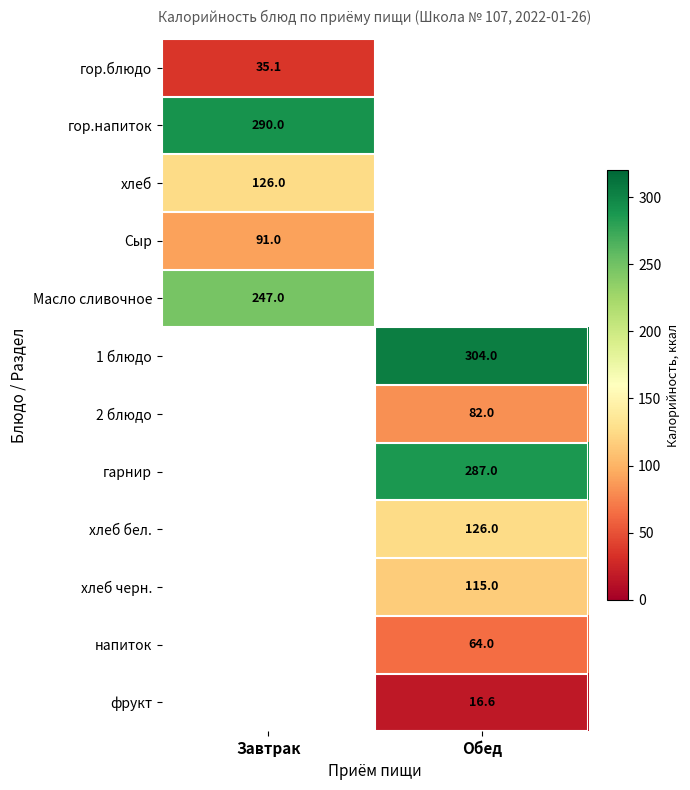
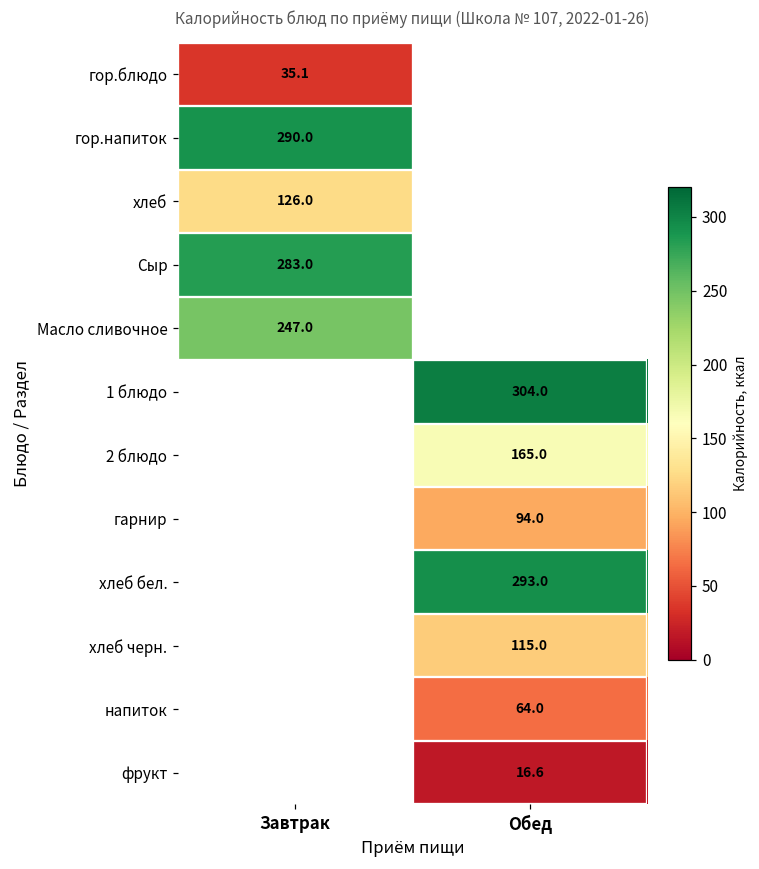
Сыр, Завтрак: 91.0 -> 283.0
2 блюдо, Обед: 82.0 -> 165.0
гарнир, Обед: 287.0 -> 94.0
хлеб бел., Обед: 126.0 -> 293.0
